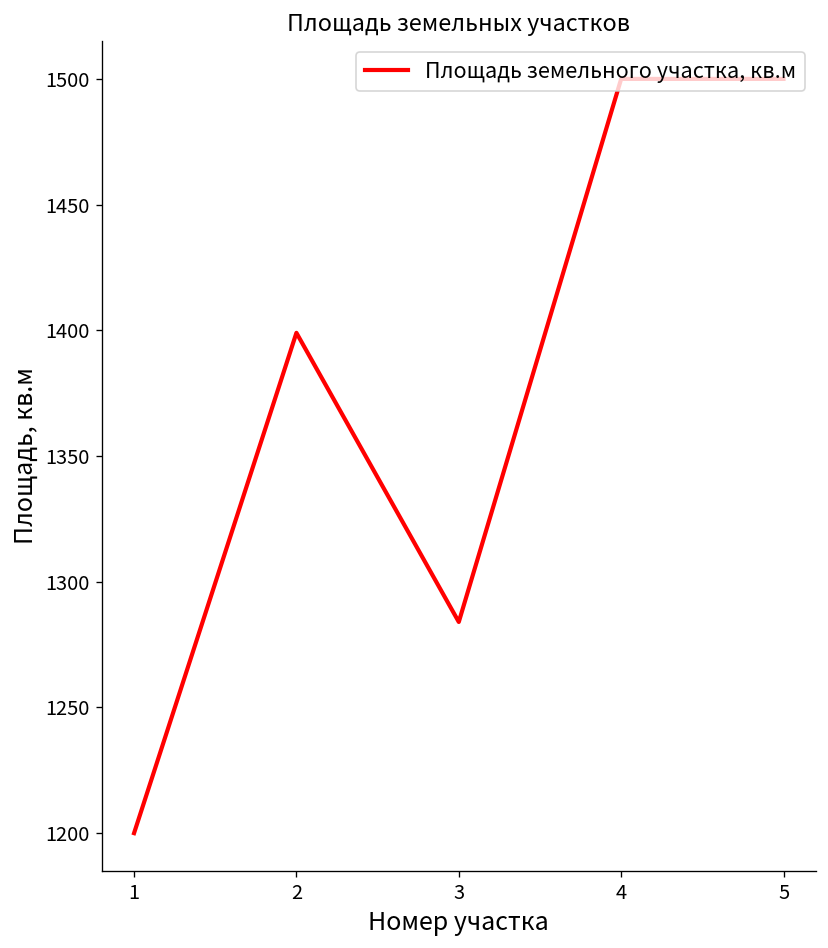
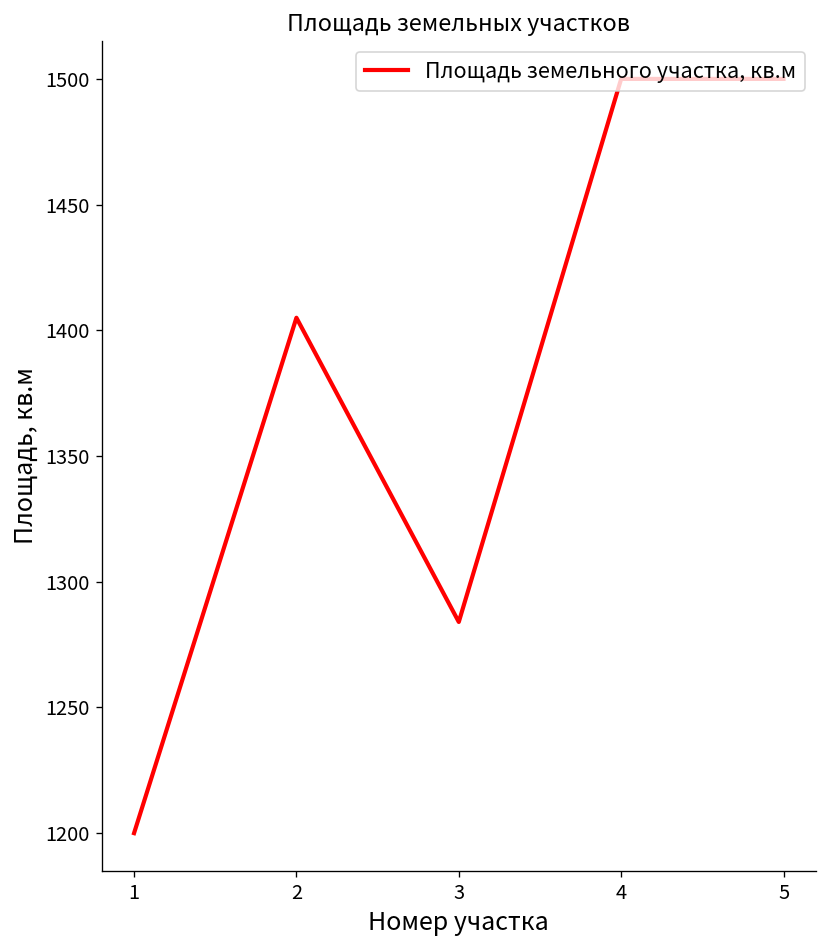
2: 1399 -> 1405
